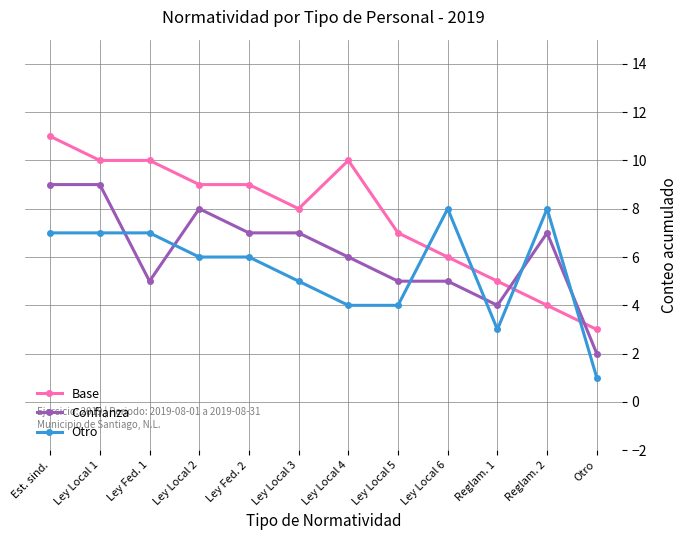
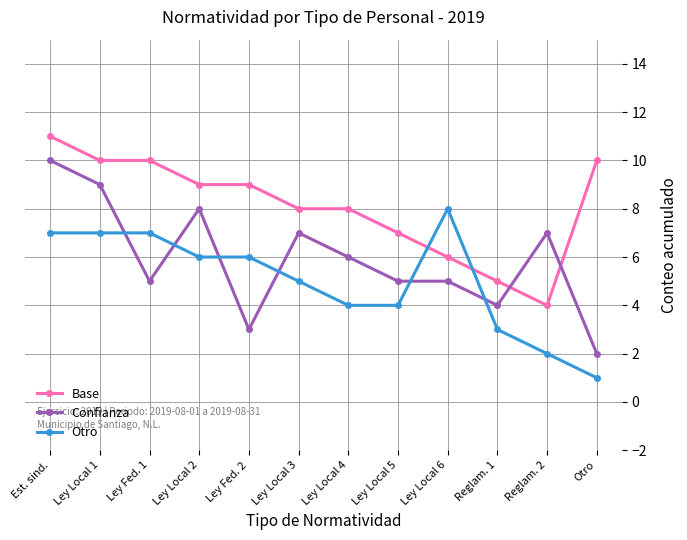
Confianza, Est. sind.: 9 -> 10
Confianza, Ley Fed. 2: 7 -> 3
Base, Ley Local 4: 10 -> 8
Otro, Reglam. 2: 8 -> 2
Base, Otro: 3 -> 10
